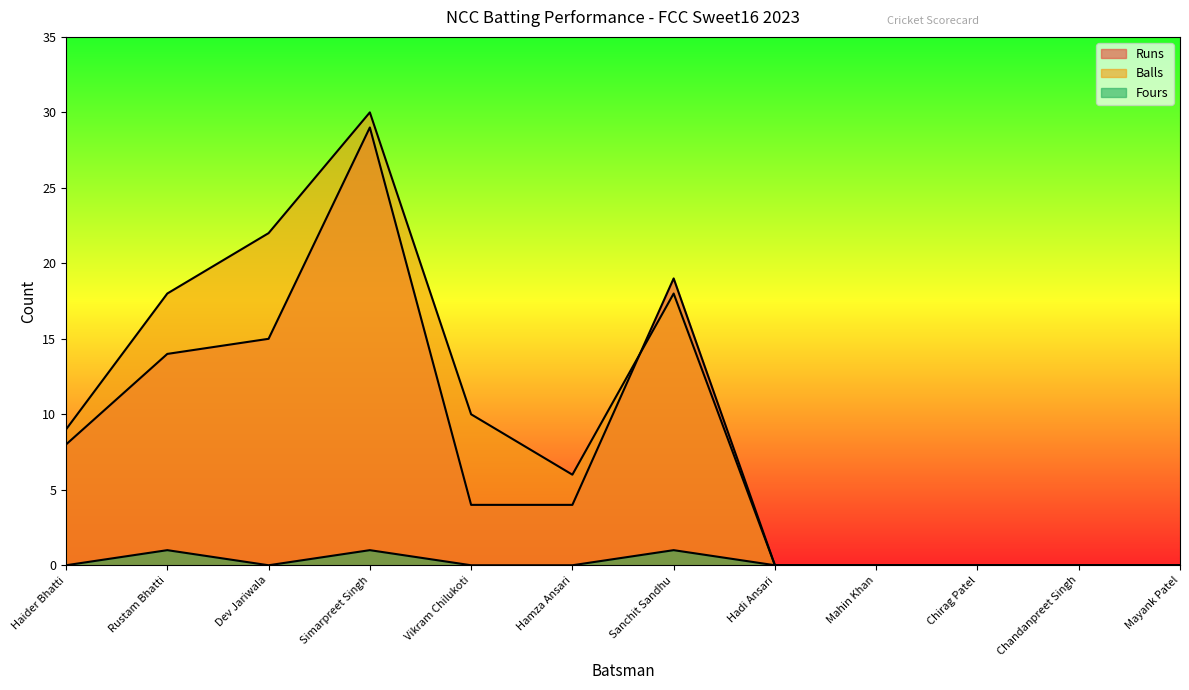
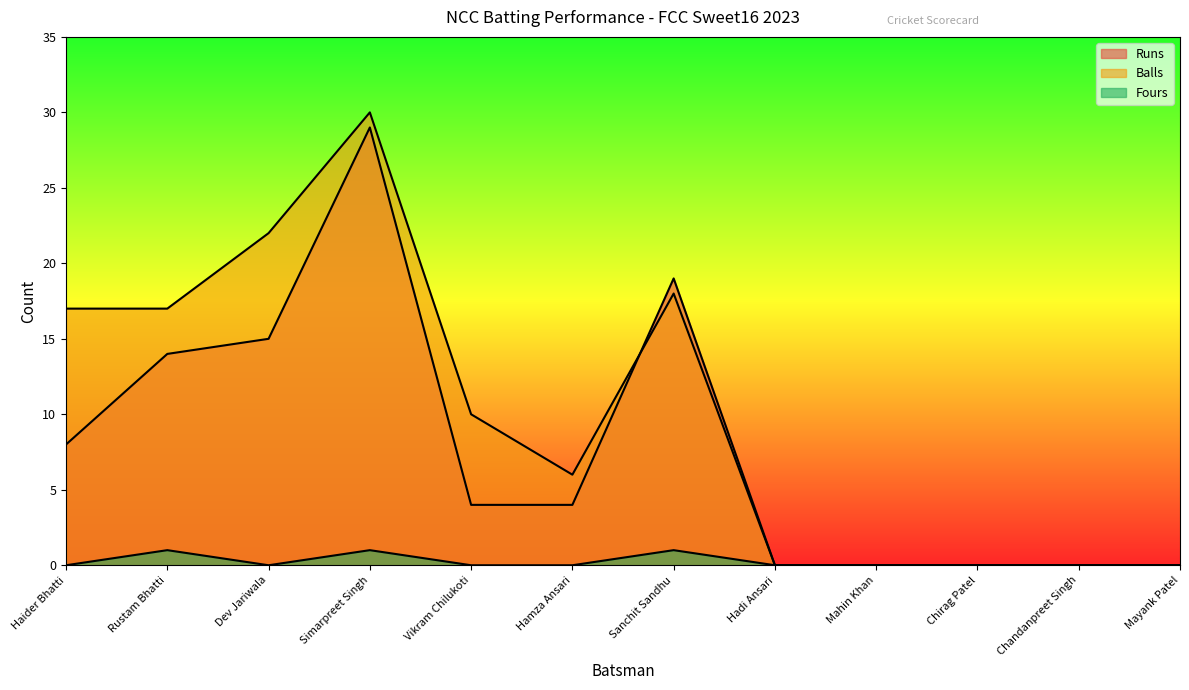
Balls, Haider Bhatti: 9 -> 17
Balls, Rustam Bhatti: 18 -> 17
